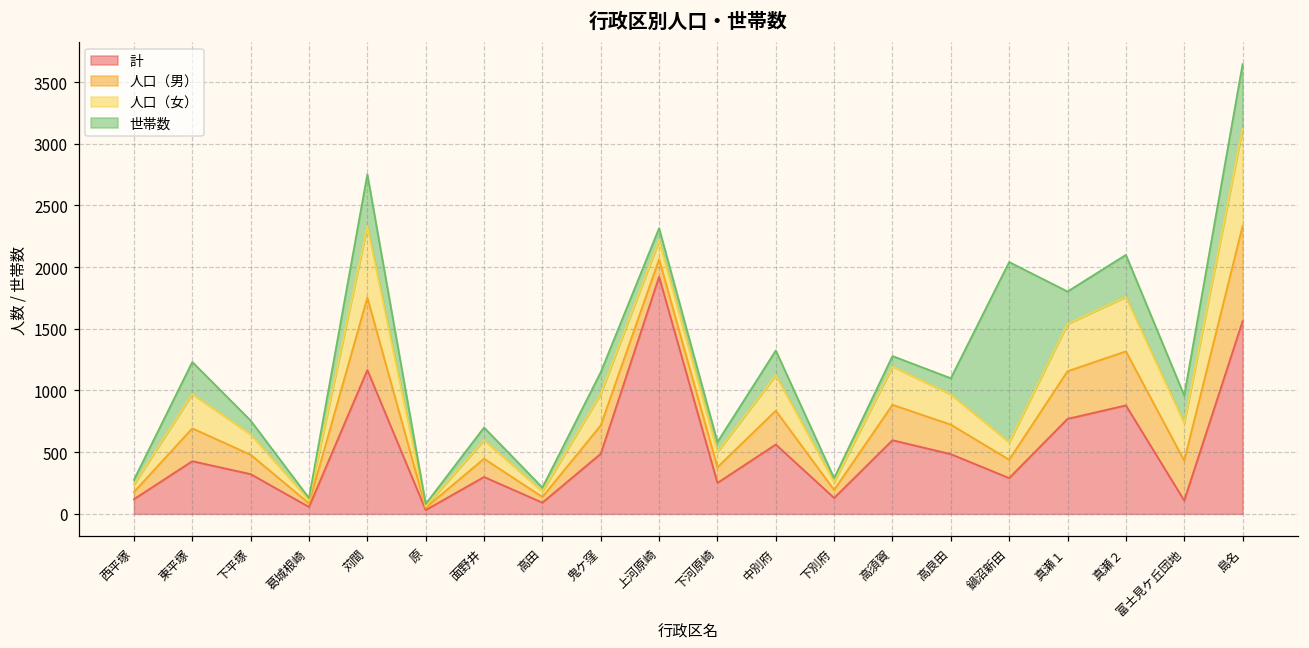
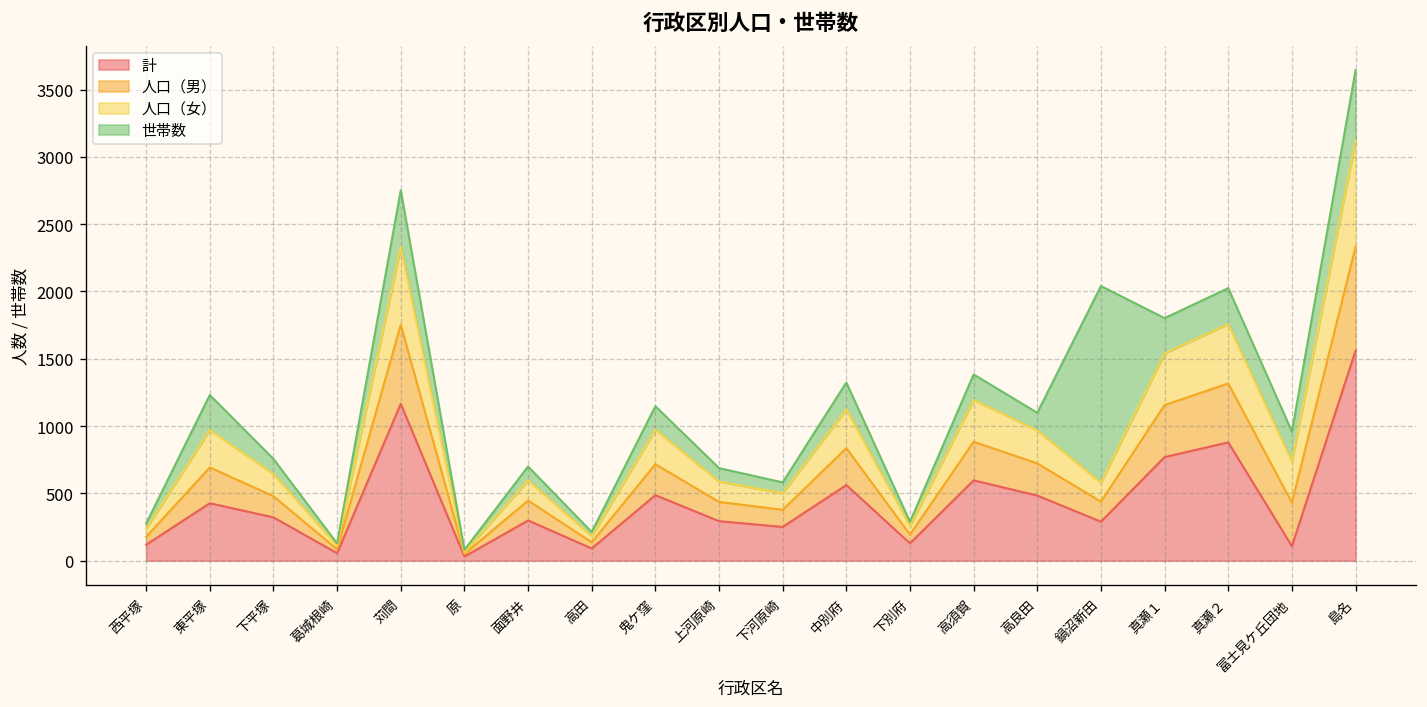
計, 上河原崎: 1920 -> 290
世帯数, 高須賀: 90 -> 190
世帯数, 真瀬２: 340 -> 270
